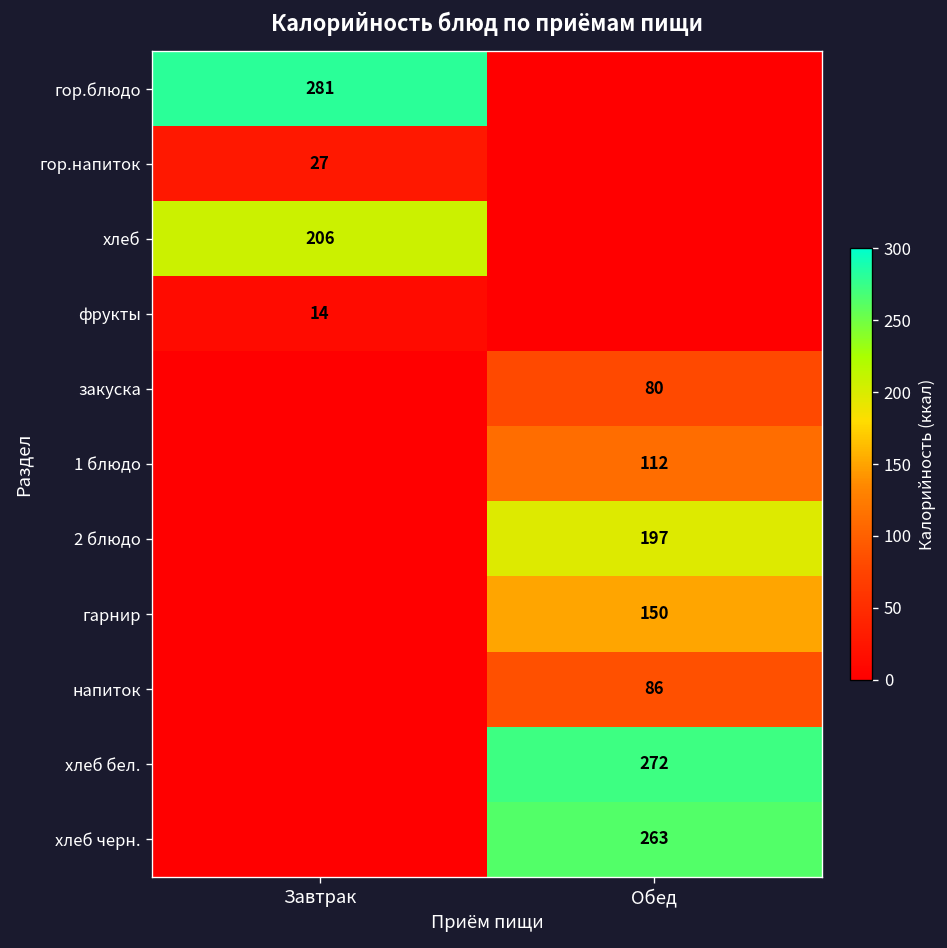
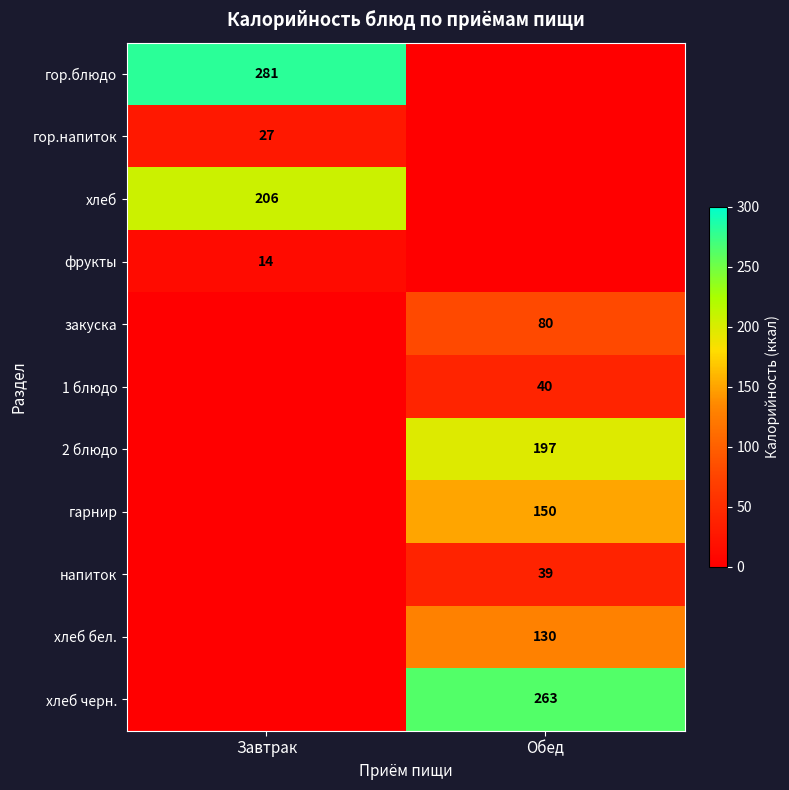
1 блюдо, Обед: 112 -> 40
напиток, Обед: 86 -> 39
хлеб бел., Обед: 272 -> 130
